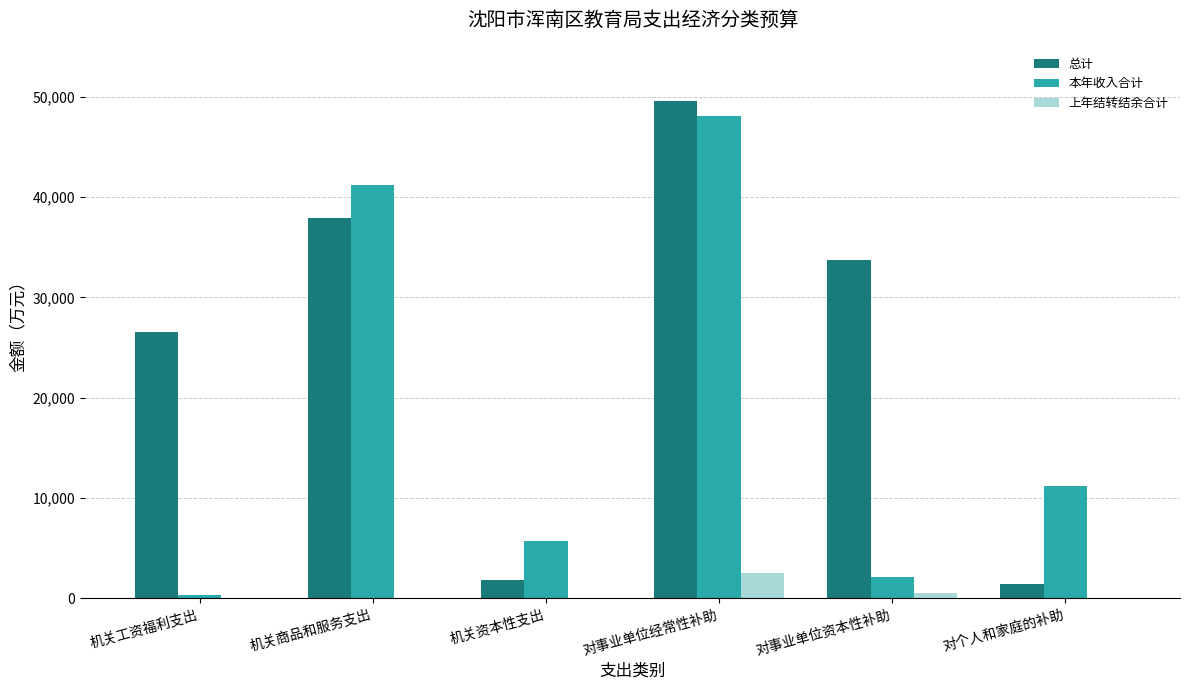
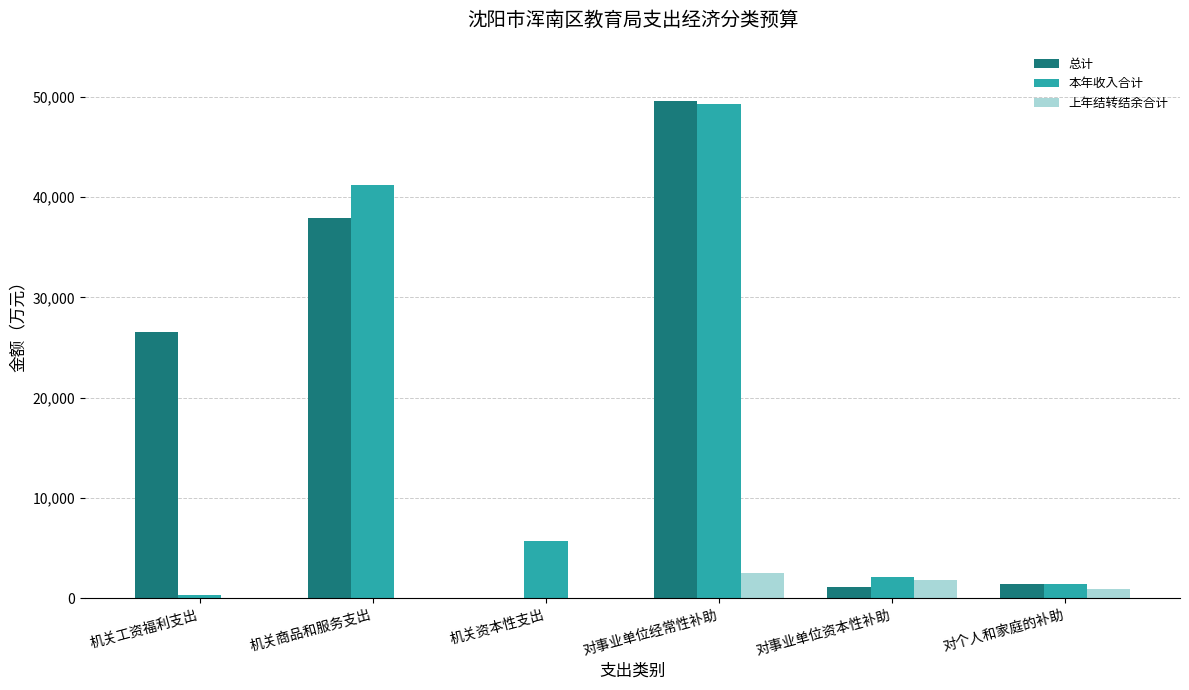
总计, 机关资本性支出: 1,800 -> 0
本年收入合计, 对事业单位经常性补助: 48,100 -> 49,300
总计, 对事业单位资本性补助: 33,700 -> 1,200
上年结转结余合计, 对事业单位资本性补助: 500 -> 1,800
本年收入合计, 对个人和家庭的补助: 11,200 -> 1,400
上年结转结余合计, 对个人和家庭的补助: 0 -> 900
